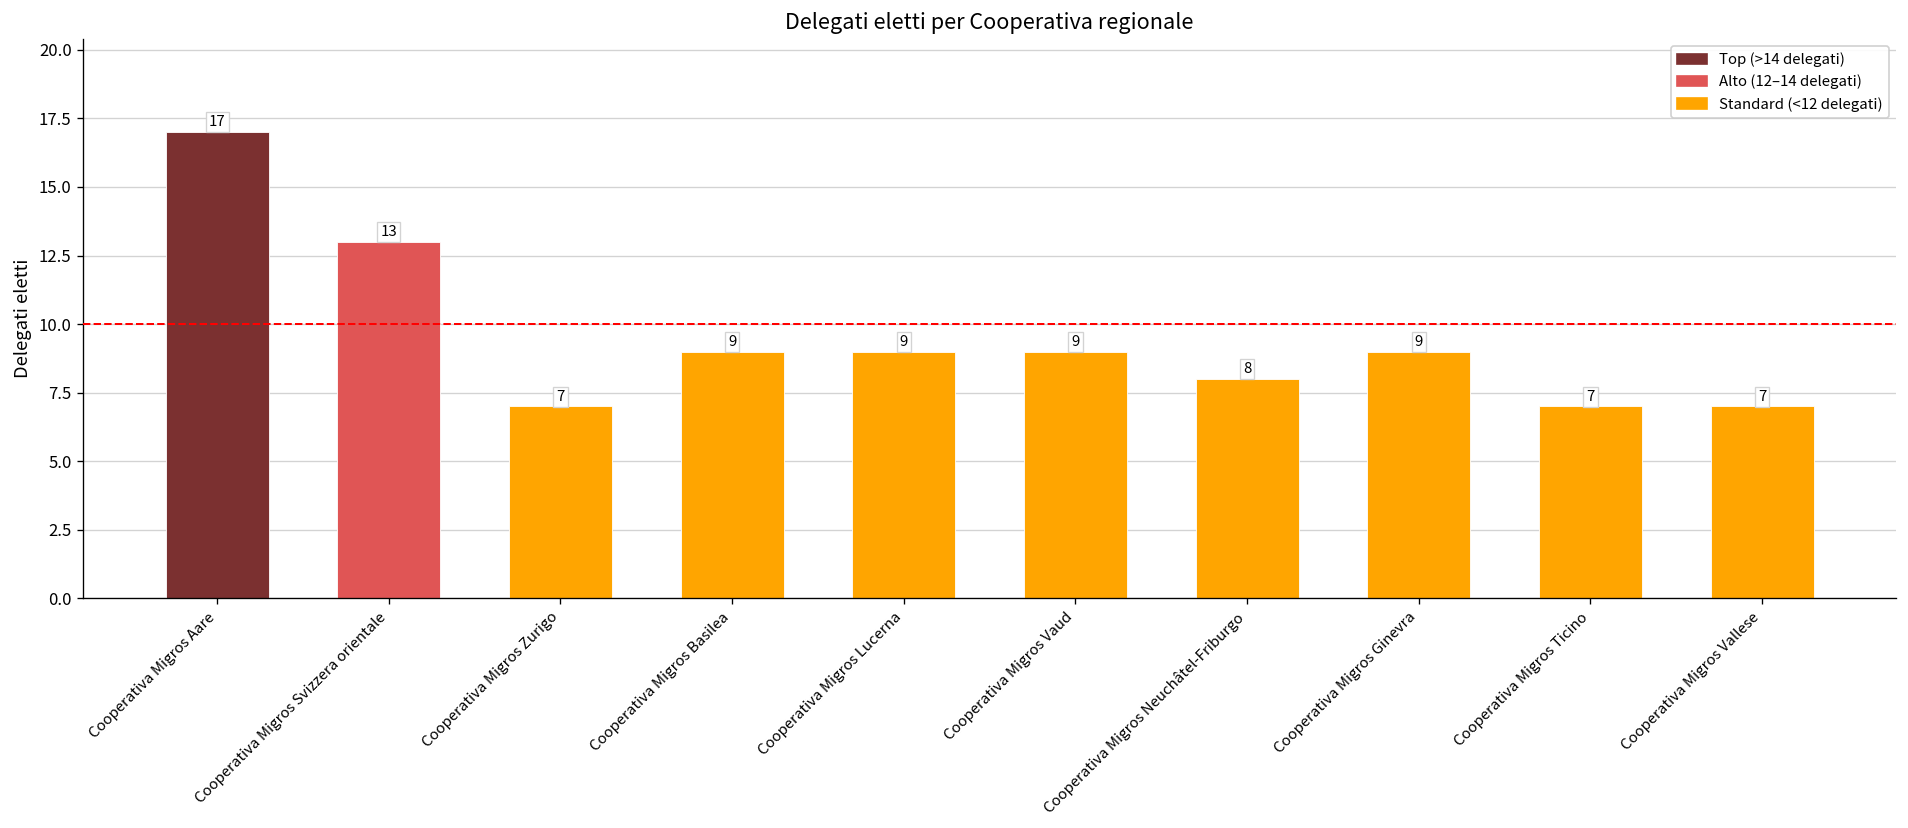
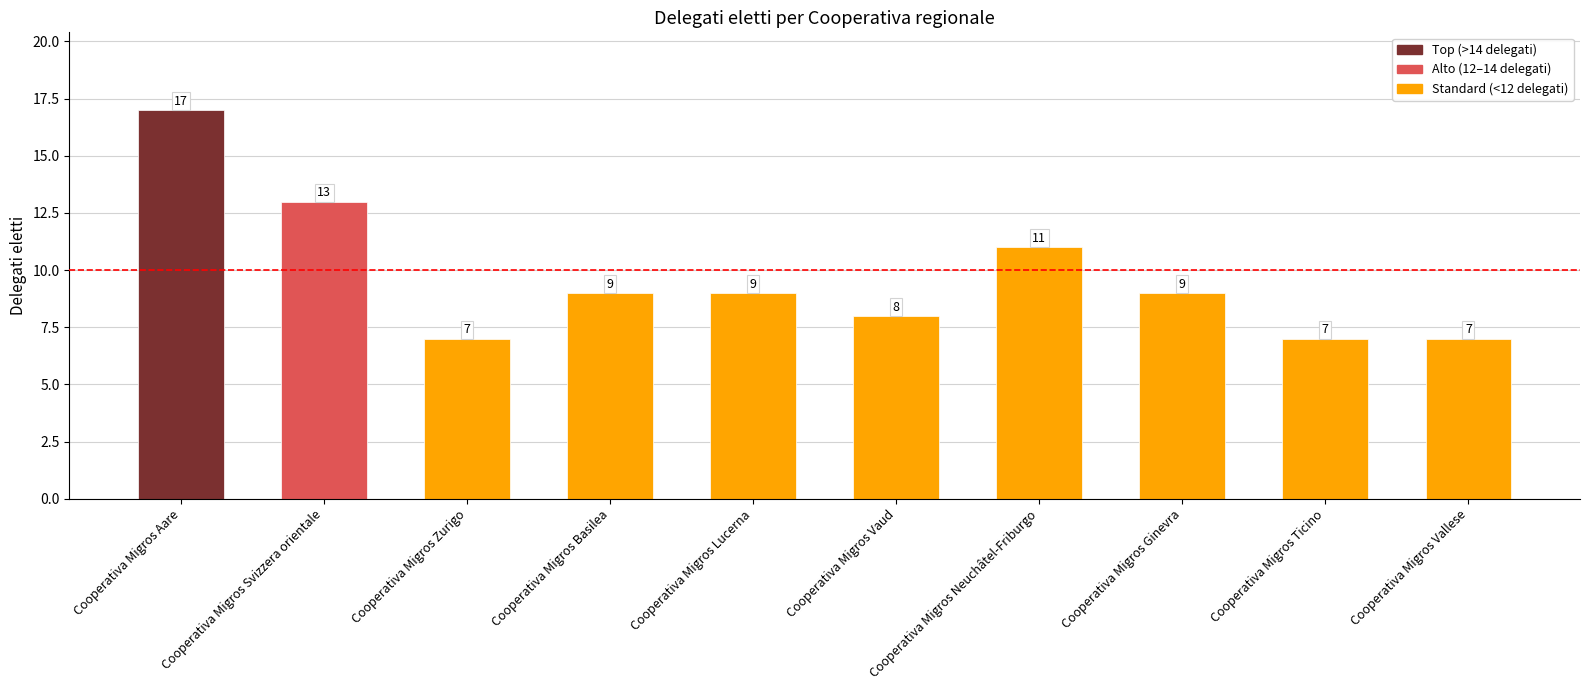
Cooperativa Migros Vaud: 9 -> 8
Cooperativa Migros Neuchâtel-Friburgo: 8 -> 11
